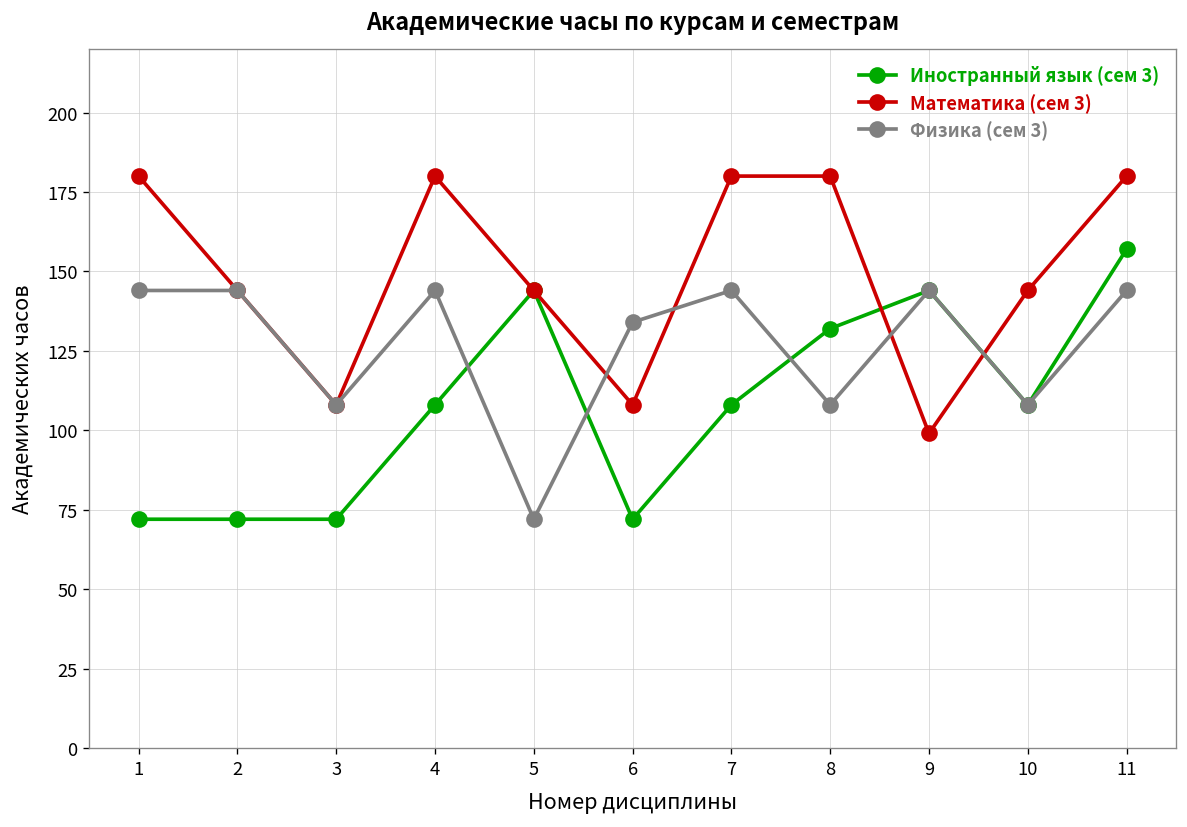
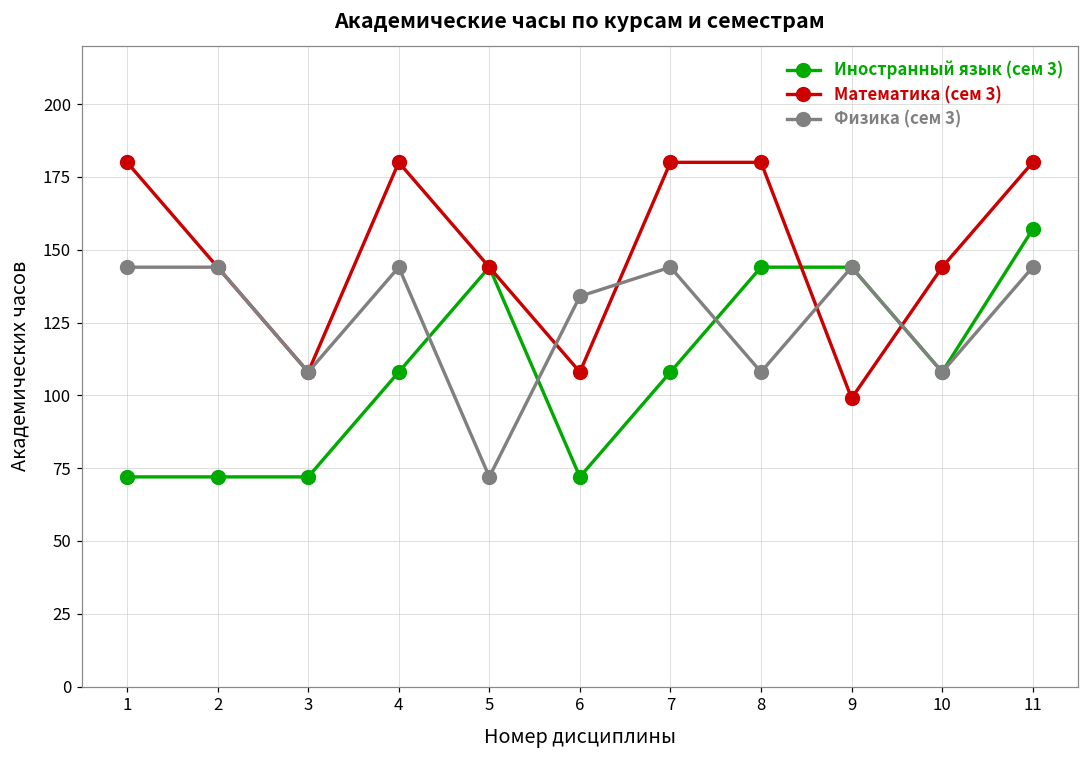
Иностранный язык (сем 3), 8: 132 -> 144
